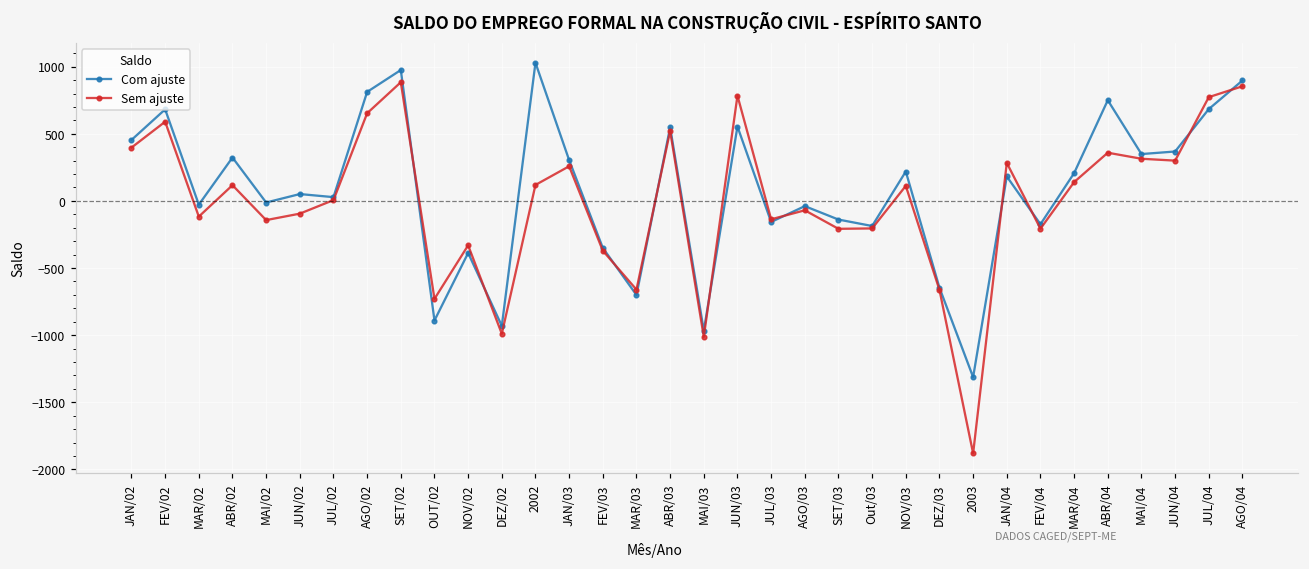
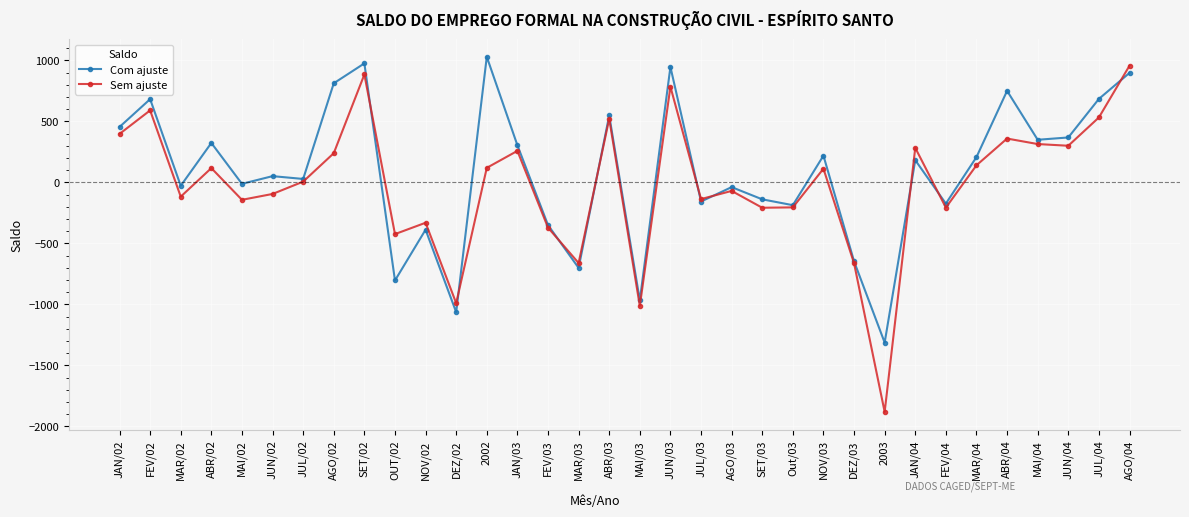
Sem ajuste, AGO/02: 650 -> 240
Com ajuste, OUT/02: -890 -> -800
Sem ajuste, OUT/02: -730 -> -420
Com ajuste, DEZ/02: -930 -> -1060
Com ajuste, JUN/03: 550 -> 950
Sem ajuste, JUL/04: 770 -> 530
Sem ajuste, AGO/04: 850 -> 960
